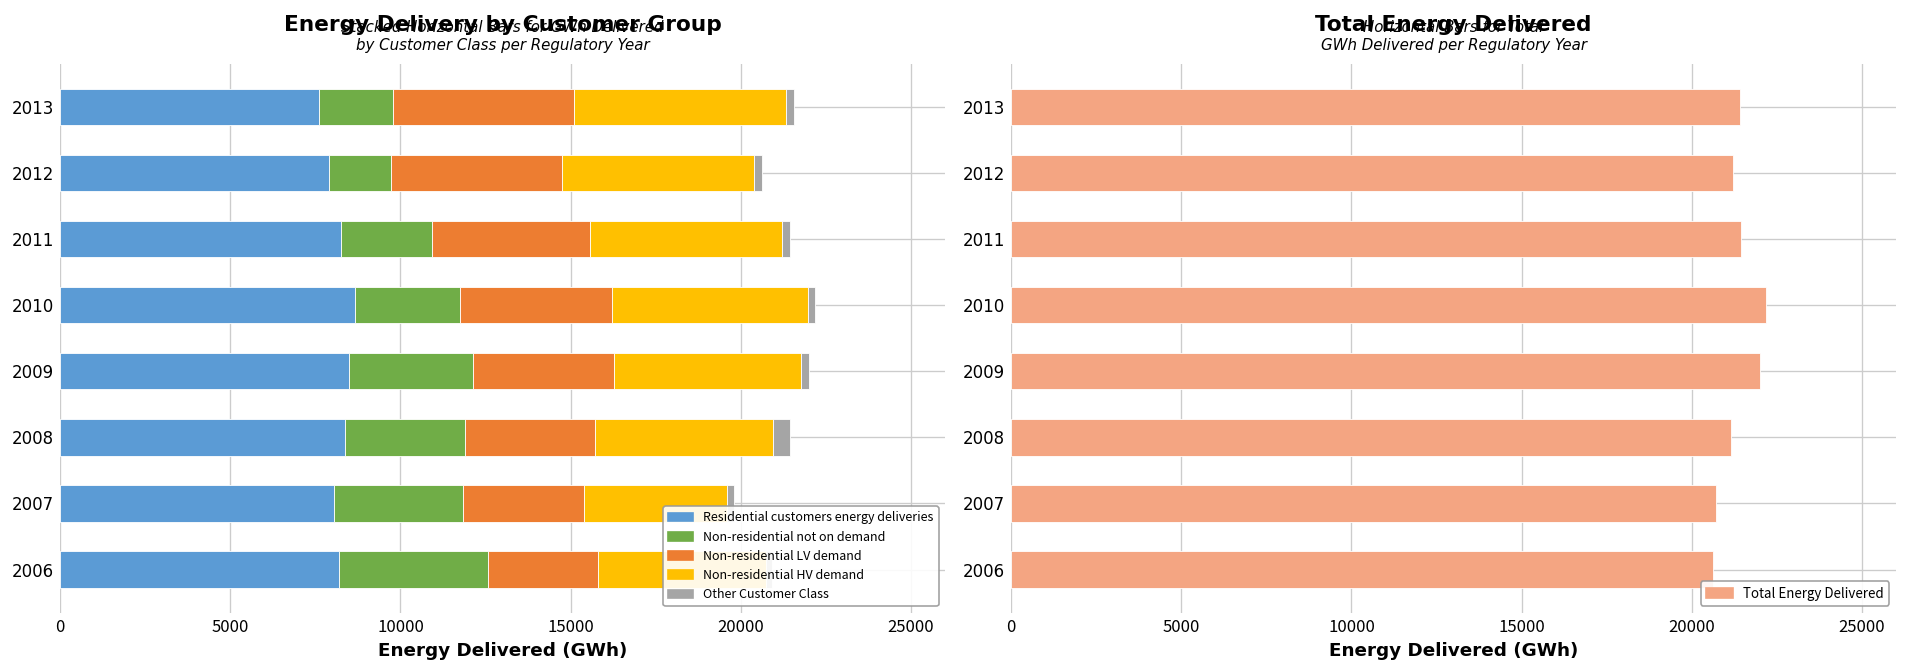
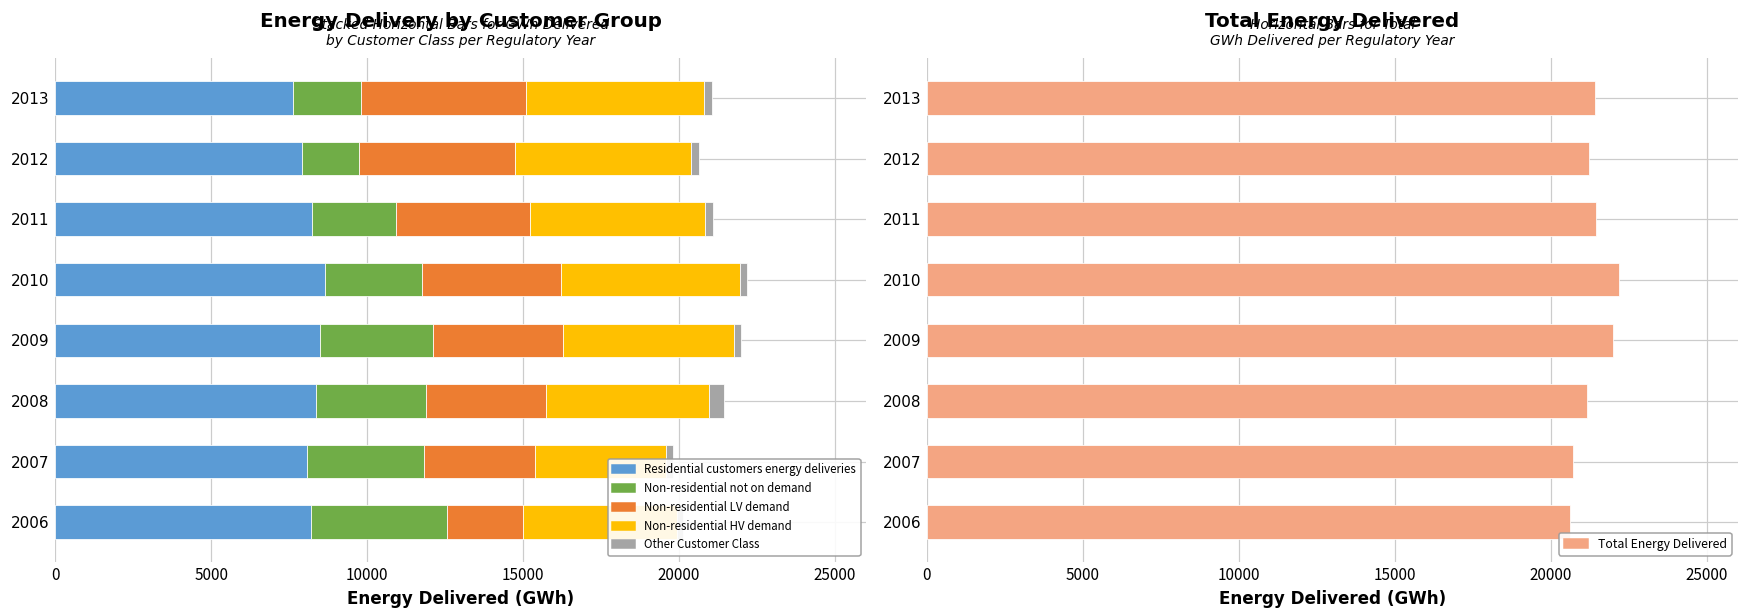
Energy Delivery by Customer Group, Non-residential HV demand, 2013: 6200 -> 5700
Energy Delivery by Customer Group, Non-residential LV demand, 2011: 4700 -> 4300
Energy Delivery by Customer Group, Non-residential LV demand, 2006: 3200 -> 2400
